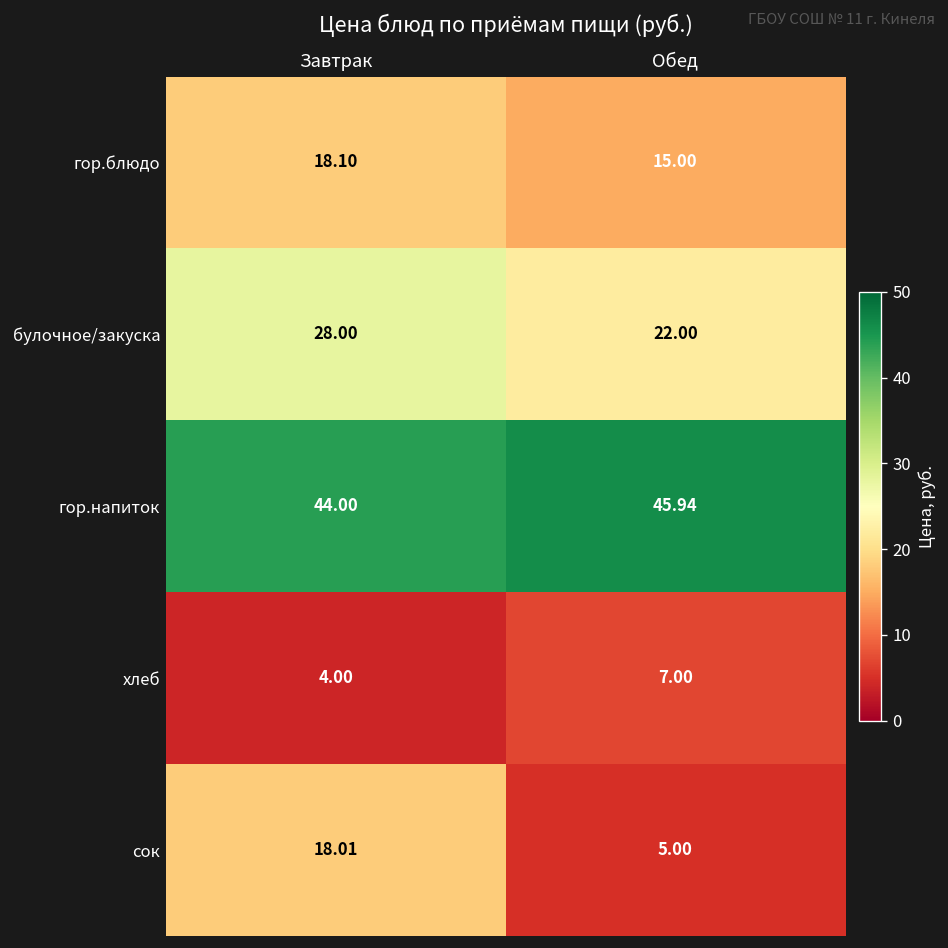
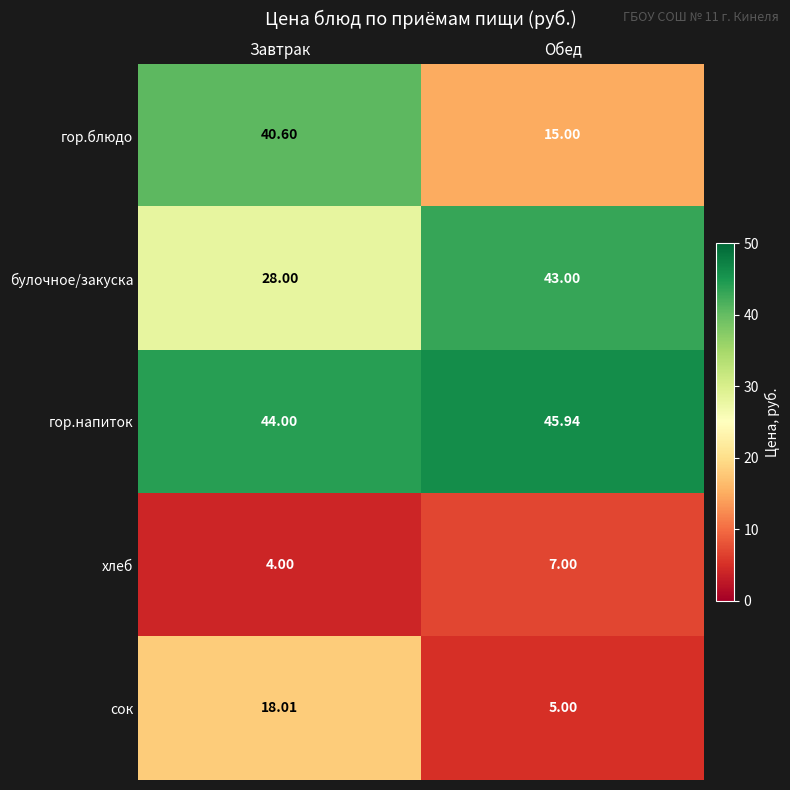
гор.блюдо, Завтрак: 18.10 -> 40.60
булочное/закуска, Обед: 22.00 -> 43.00
